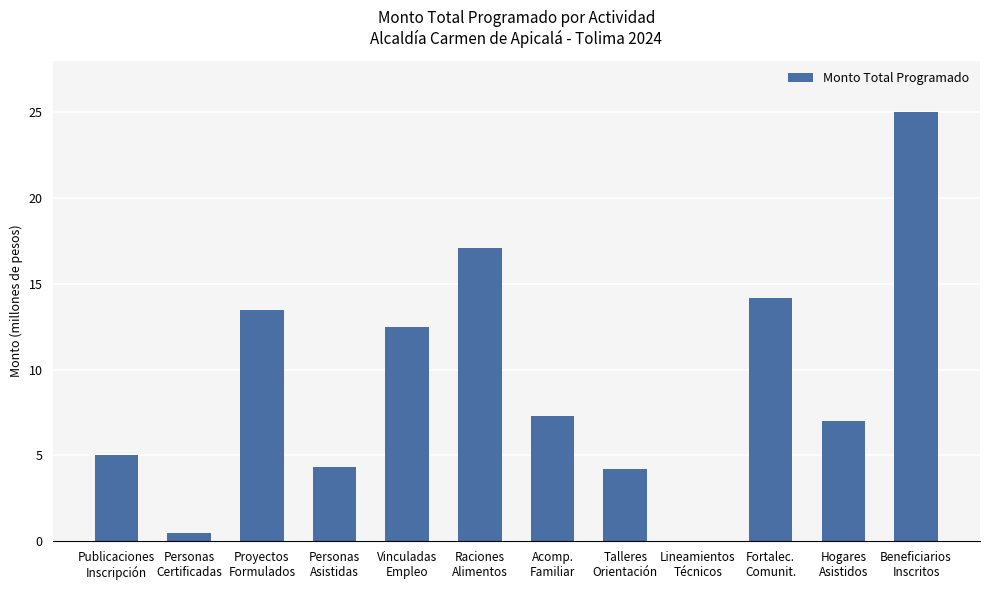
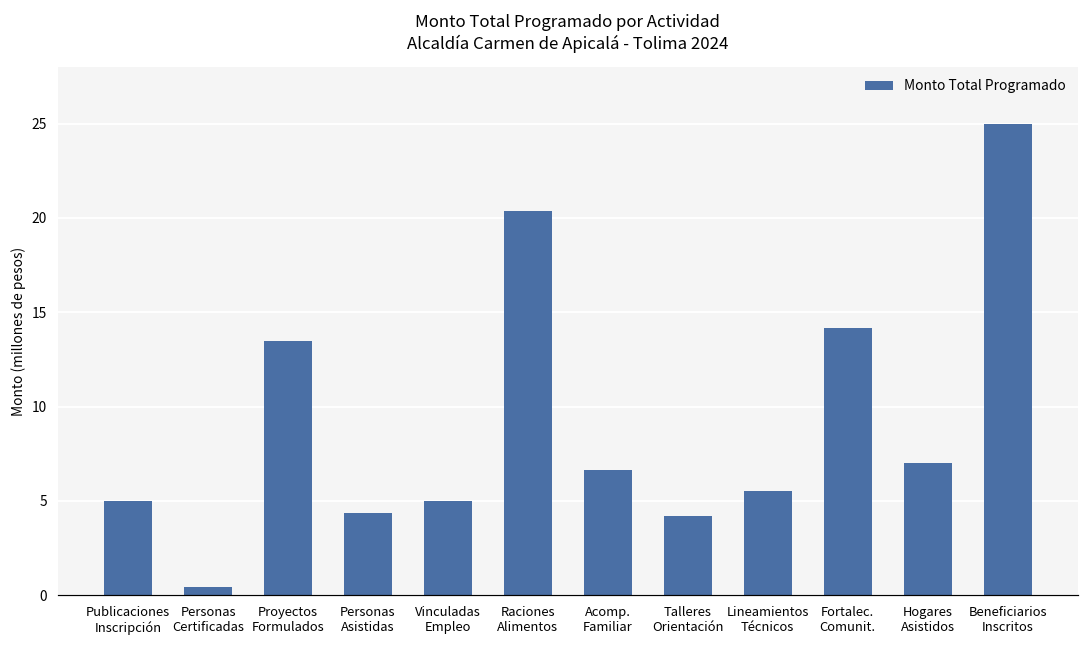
Vinculadas Empleo: 12.5 -> 5.0
Raciones Alimentos: 17.1 -> 20.3
Acomp. Familiar: 7.3 -> 6.7
Lineamientos Técnicos: 0.0 -> 5.5
